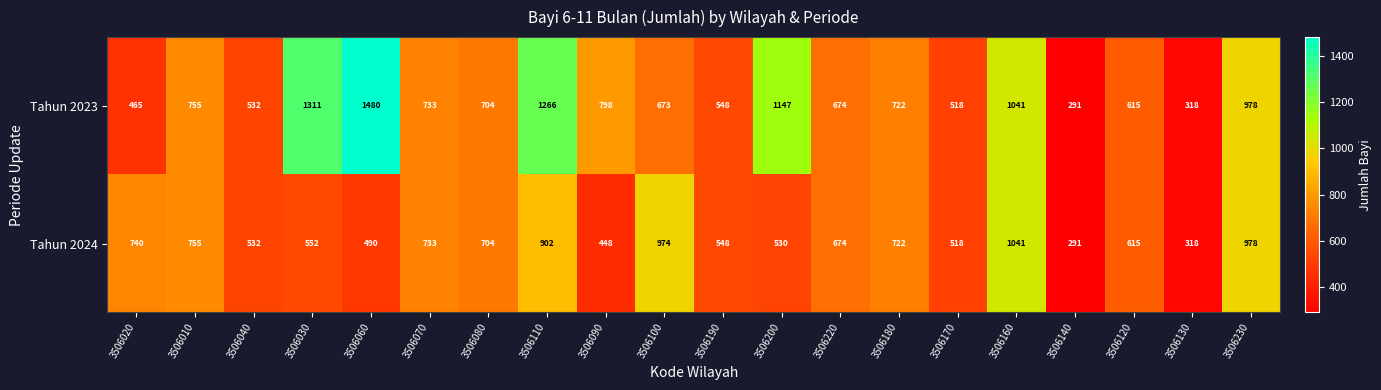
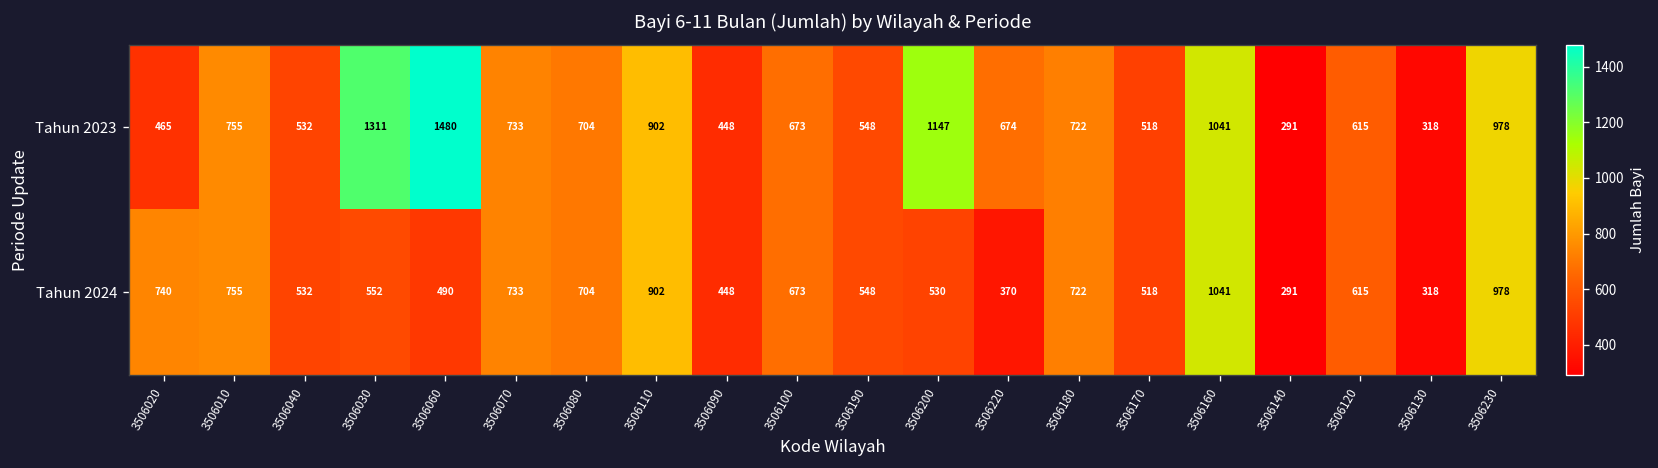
Tahun 2023, 3506110: 1266 -> 902
Tahun 2023, 3506090: 798 -> 448
Tahun 2024, 3506100: 974 -> 673
Tahun 2024, 3506220: 674 -> 370
